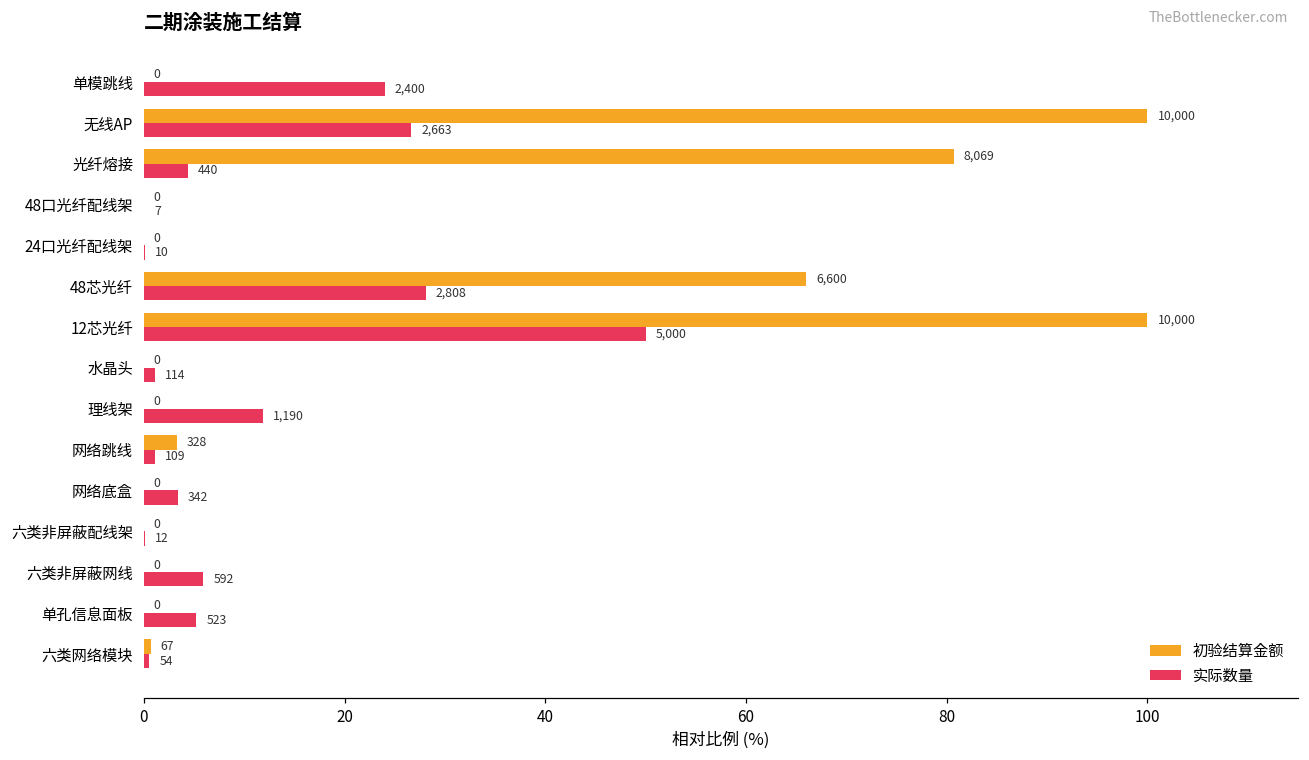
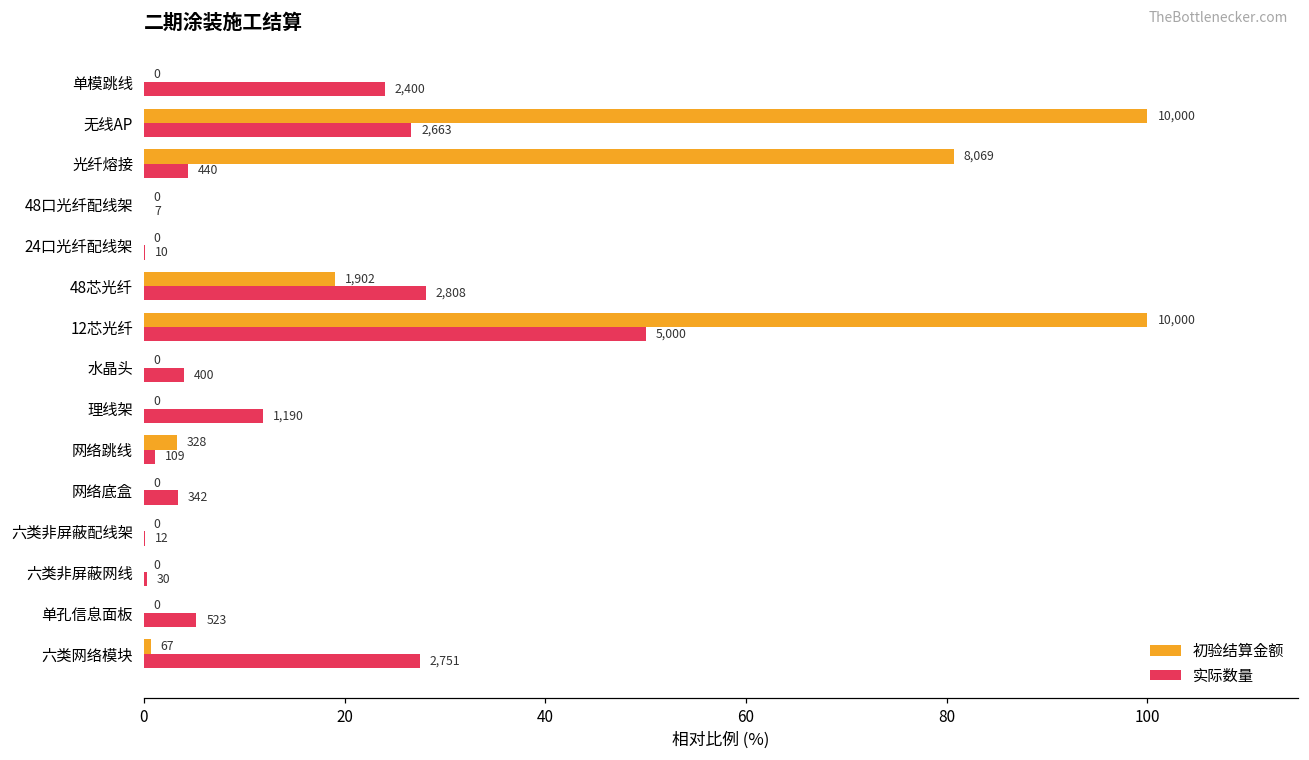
初验结算金额, 48芯光纤: 6,600 -> 1,902
实际数量, 水晶头: 114 -> 400
实际数量, 六类非屏蔽网线: 592 -> 30
实际数量, 六类网络模块: 54 -> 2,751
